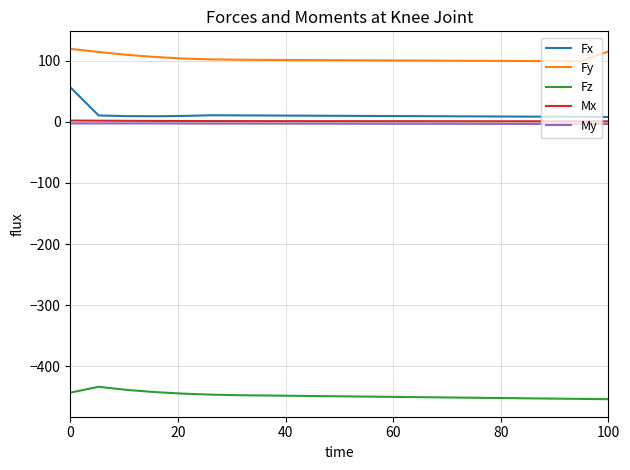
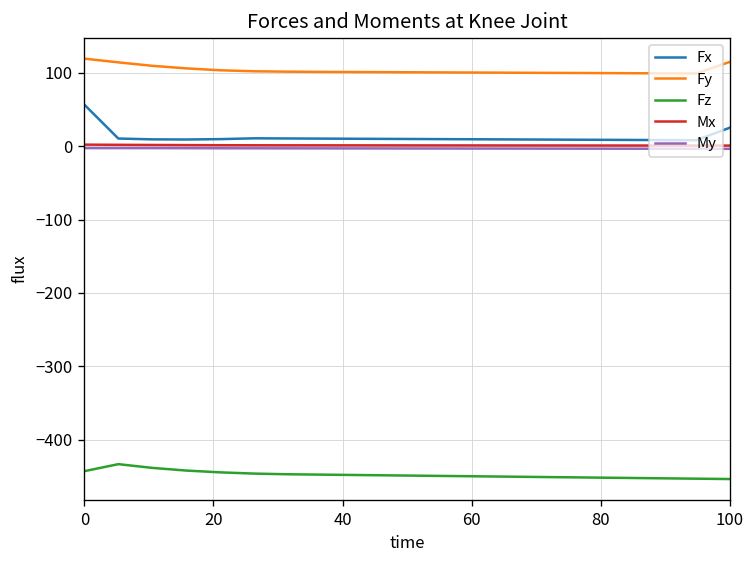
Fx, 100: 10 -> 30
